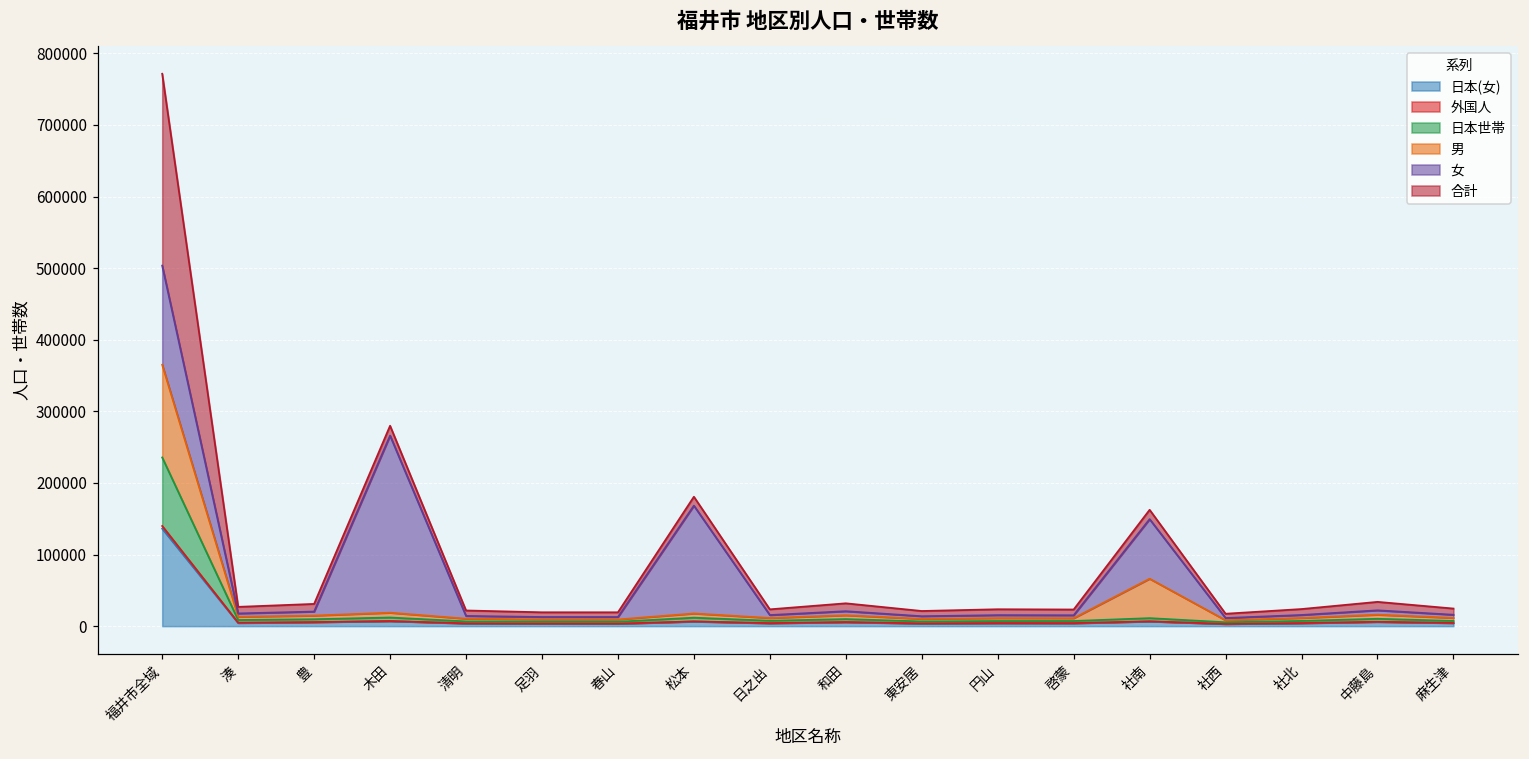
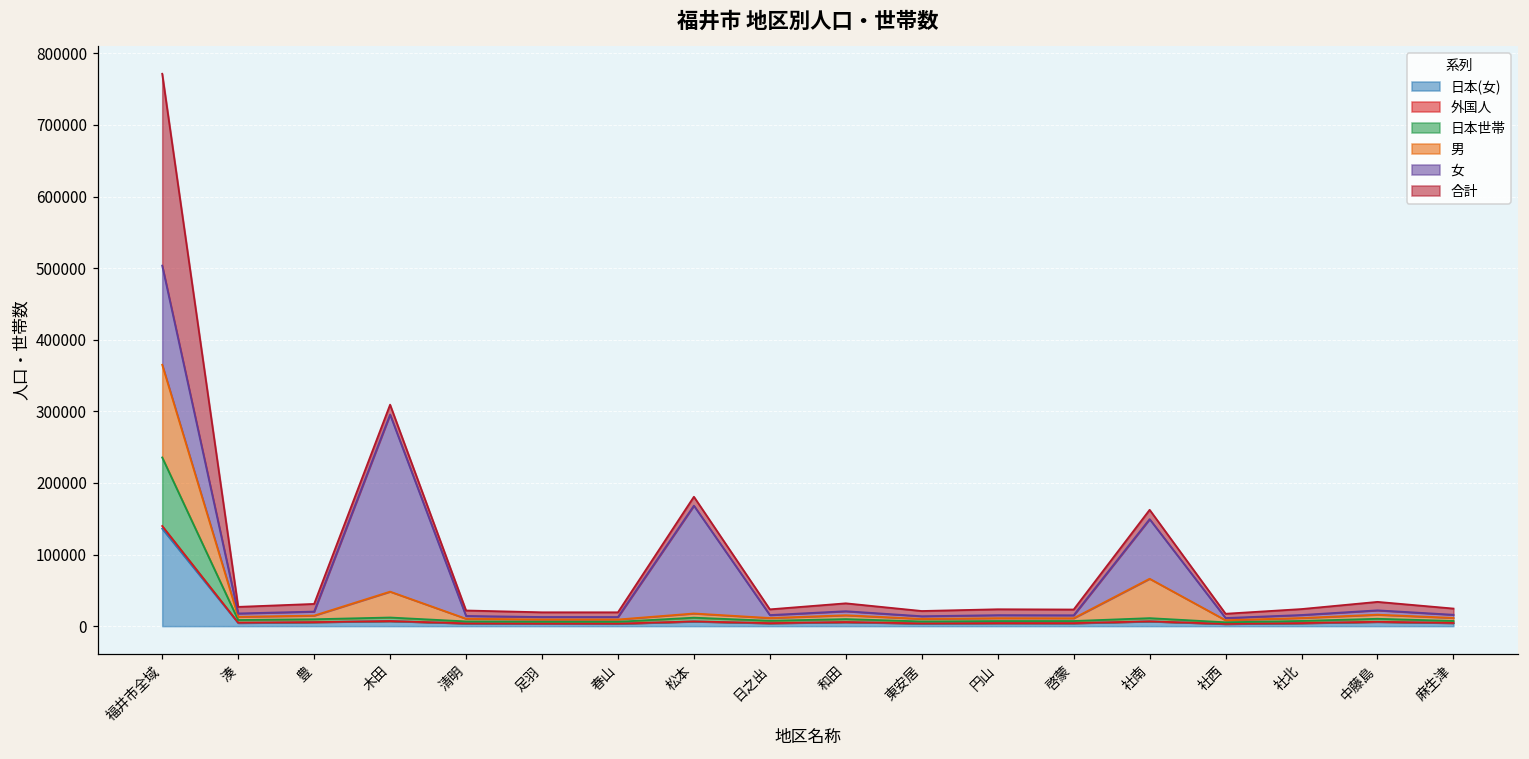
男, 木田: 10000 -> 40000
